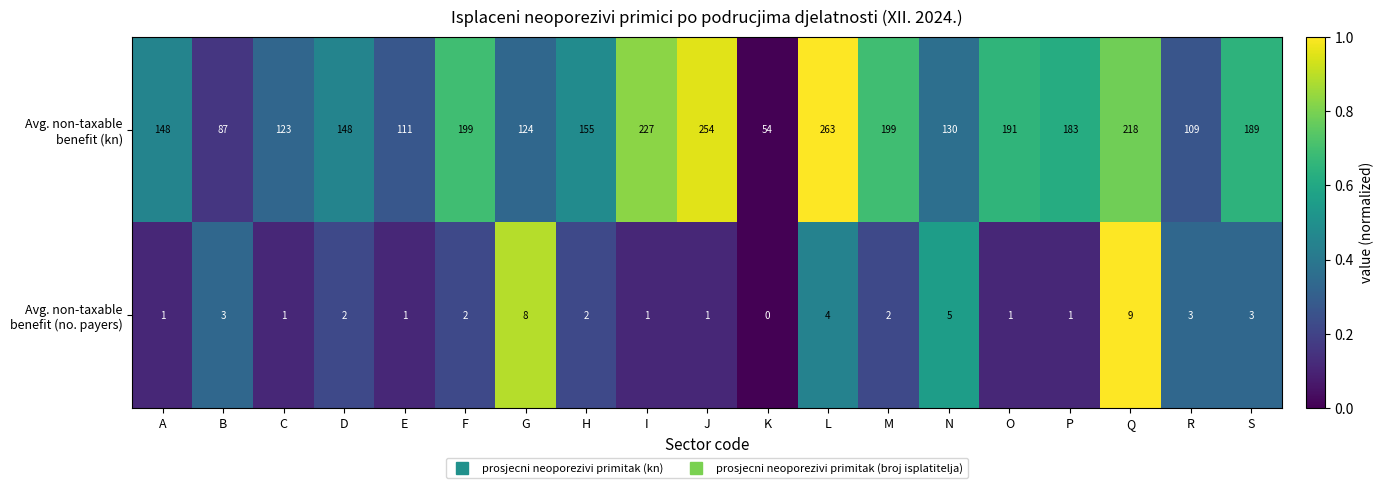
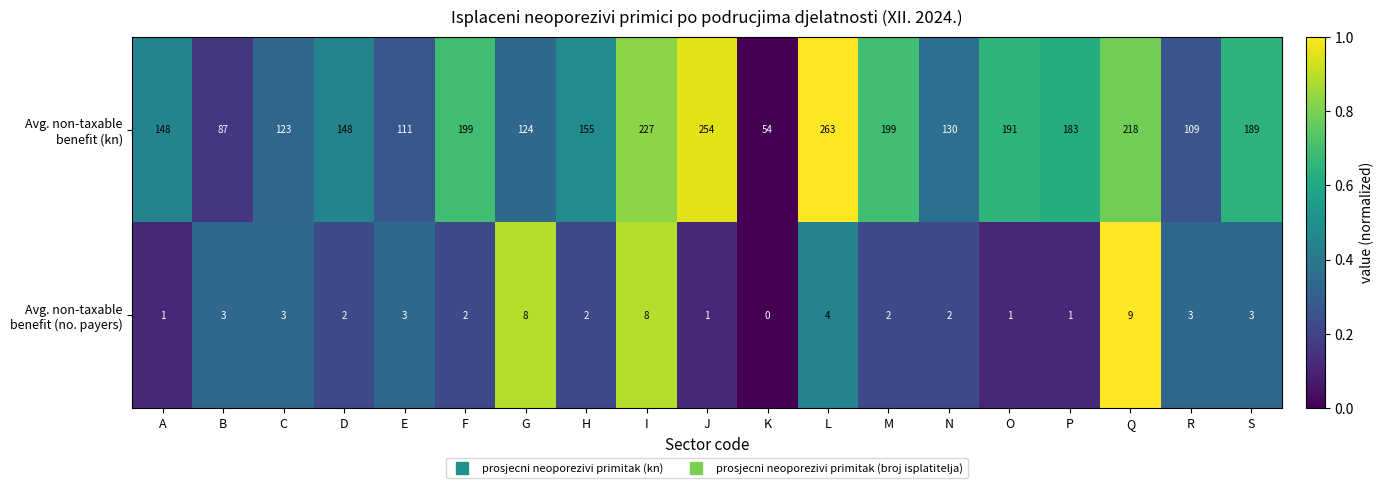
Avg. non-taxable benefit (no. payers), C: 1 -> 3
Avg. non-taxable benefit (no. payers), E: 1 -> 3
Avg. non-taxable benefit (no. payers), I: 1 -> 8
Avg. non-taxable benefit (no. payers), N: 5 -> 2
